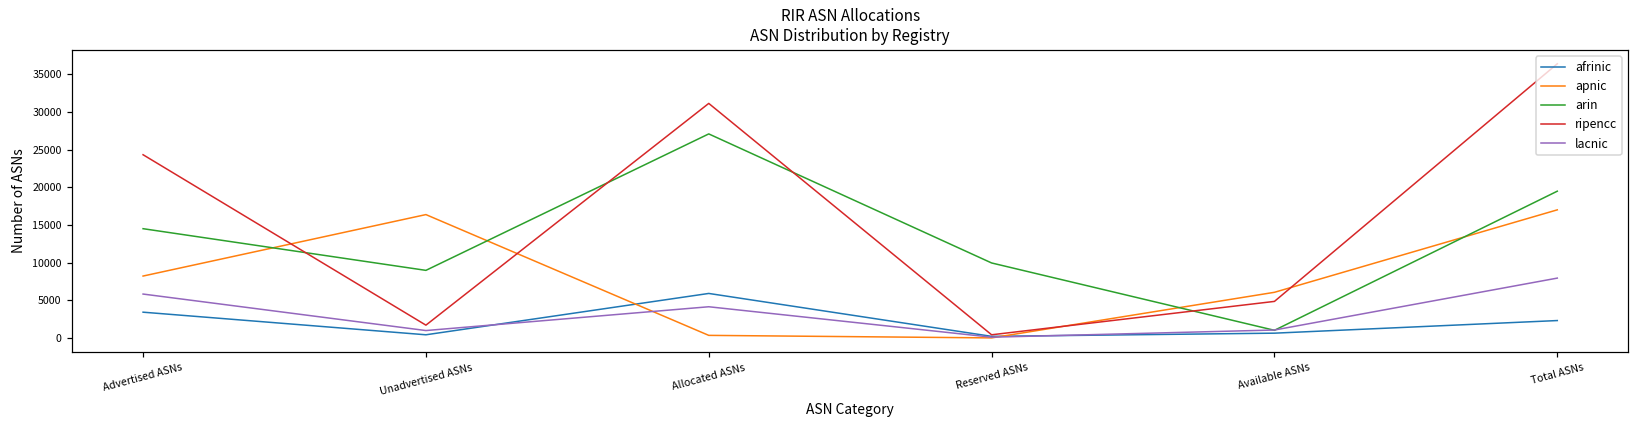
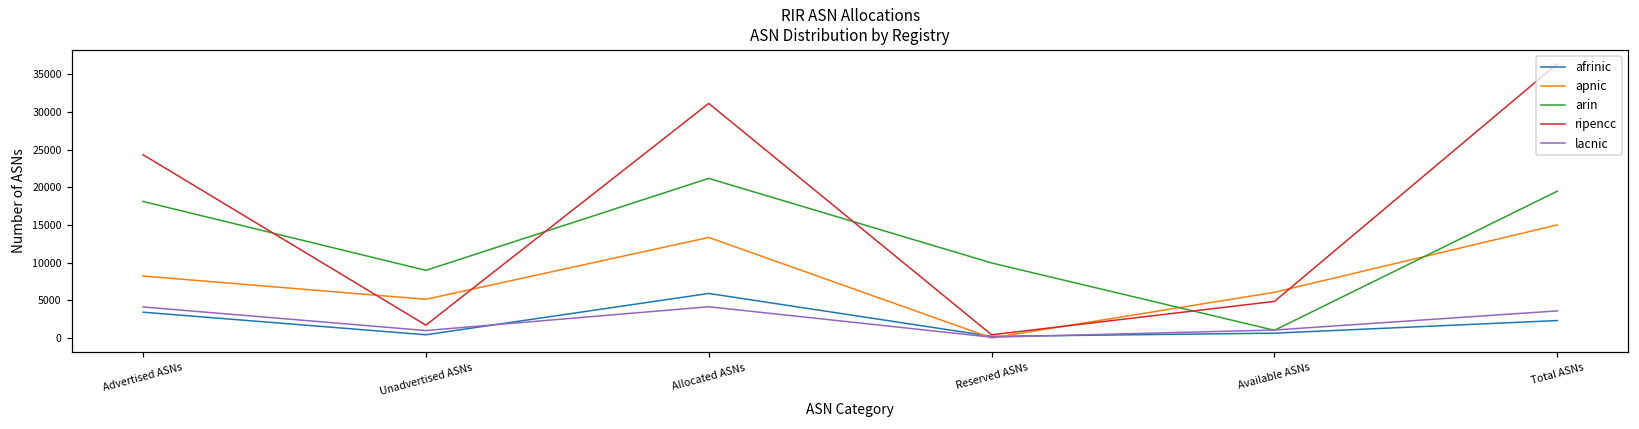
arin, Advertised ASNs: 14000 -> 18000
lacnic, Advertised ASNs: 6000 -> 4000
apnic, Unadvertised ASNs: 16000 -> 5000
apnic, Allocated ASNs: 0 -> 13000
arin, Allocated ASNs: 27000 -> 21000
apnic, Total ASNs: 17000 -> 15000
lacnic, Total ASNs: 8000 -> 4000
